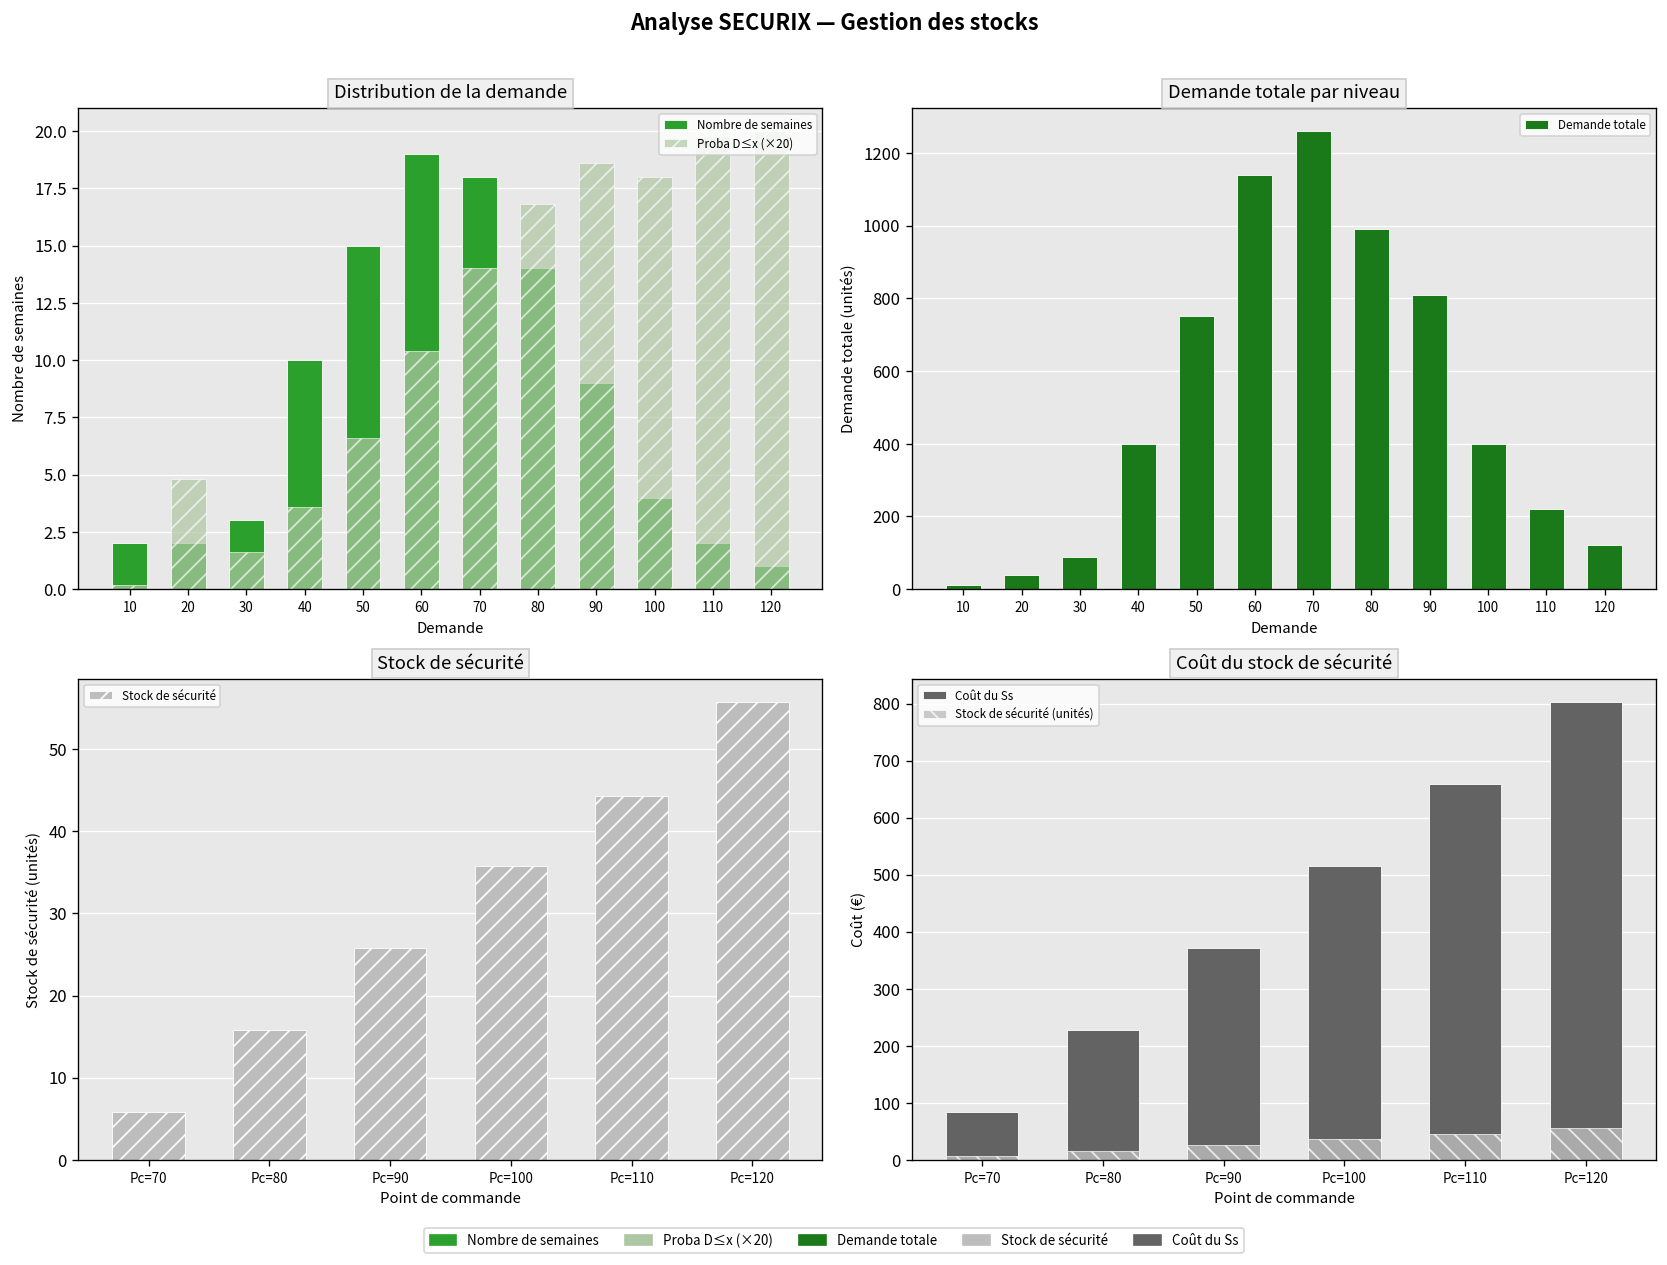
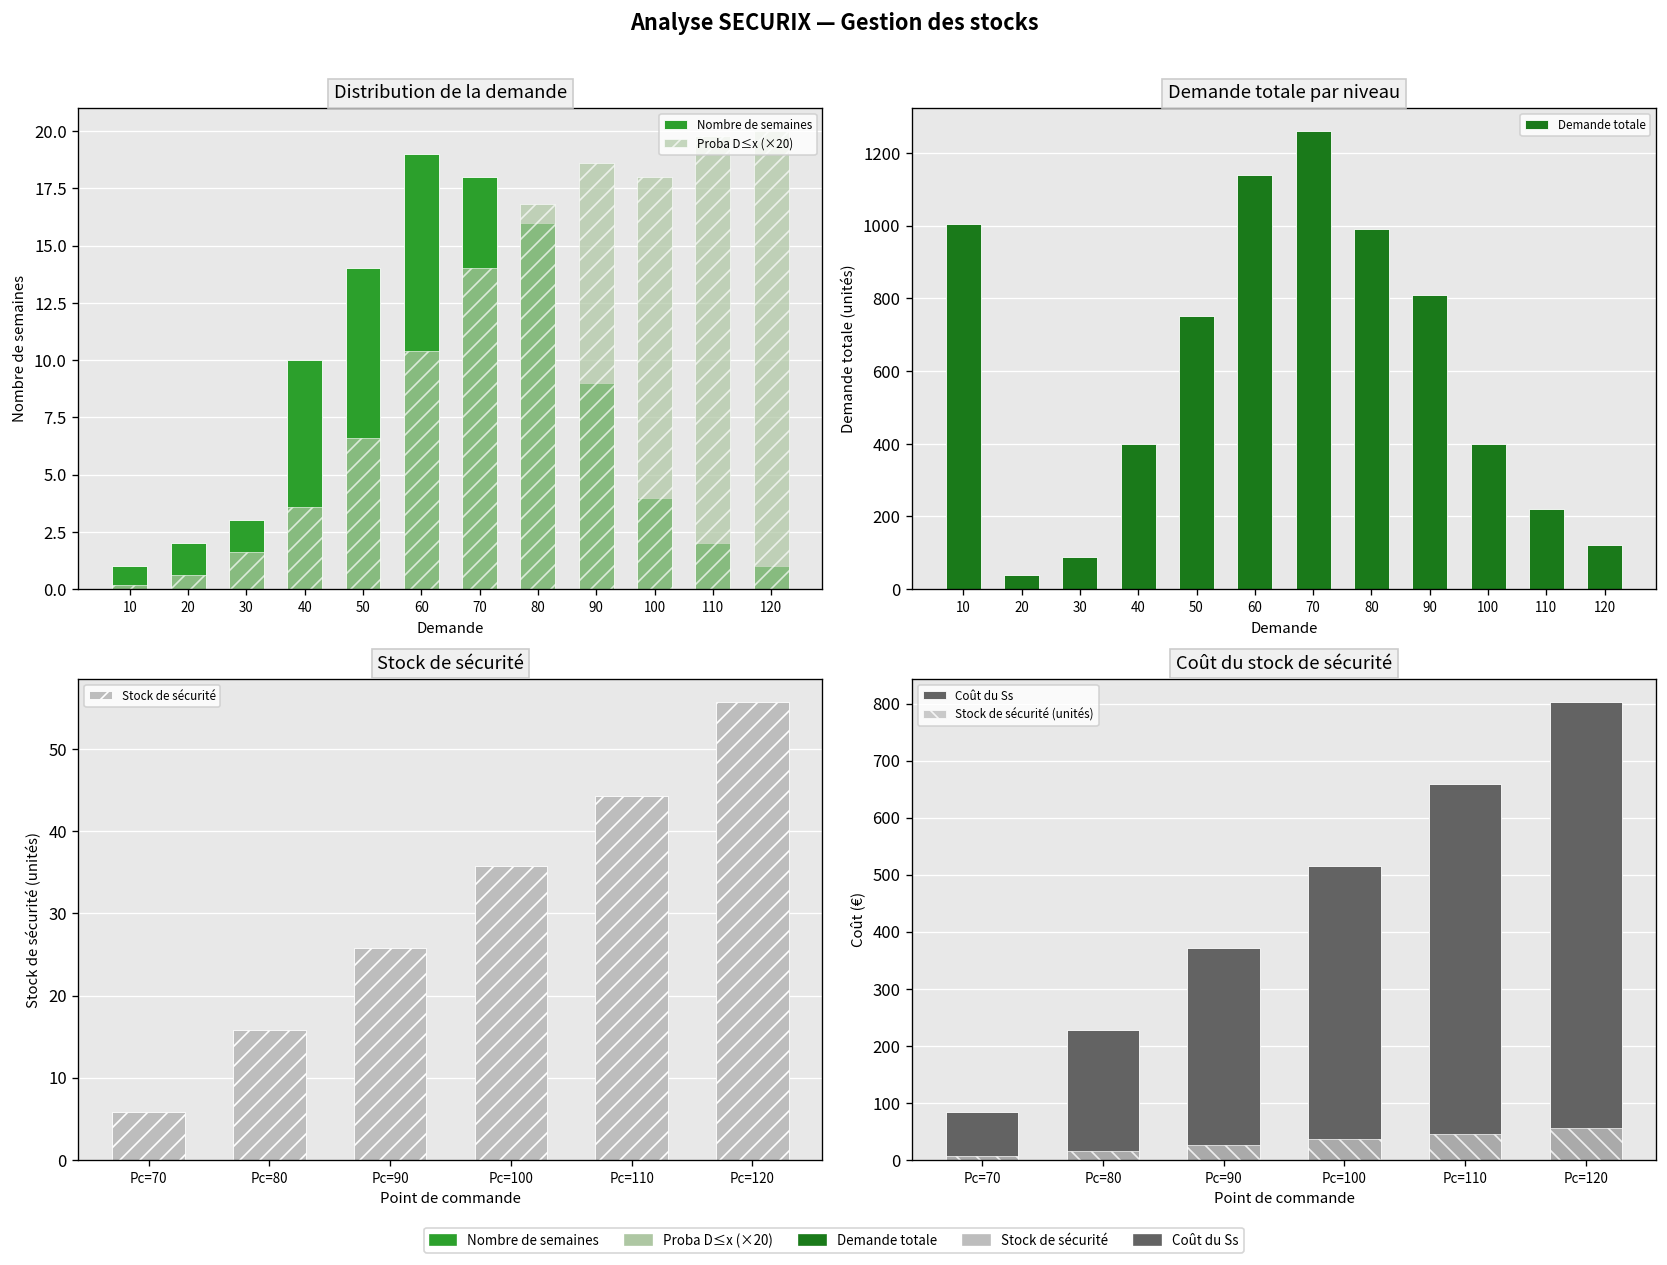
Distribution de la demande, Nombre de semaines, 10: 2 -> 1
Distribution de la demande, Proba D≤x (×20), 20: 4.8 -> 0.6
Distribution de la demande, Nombre de semaines, 50: 15 -> 14
Distribution de la demande, Nombre de semaines, 80: 14 -> 16
Demande totale par niveau, 10: 10 -> 1010
